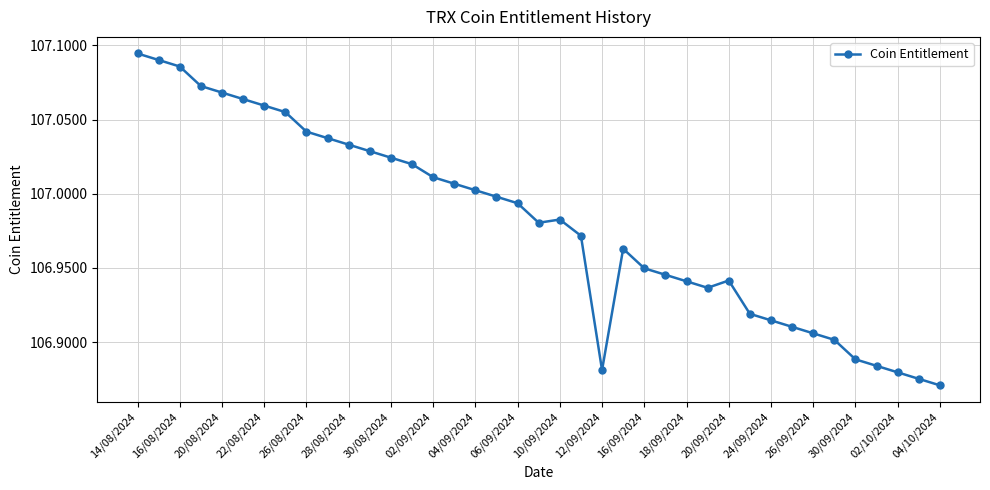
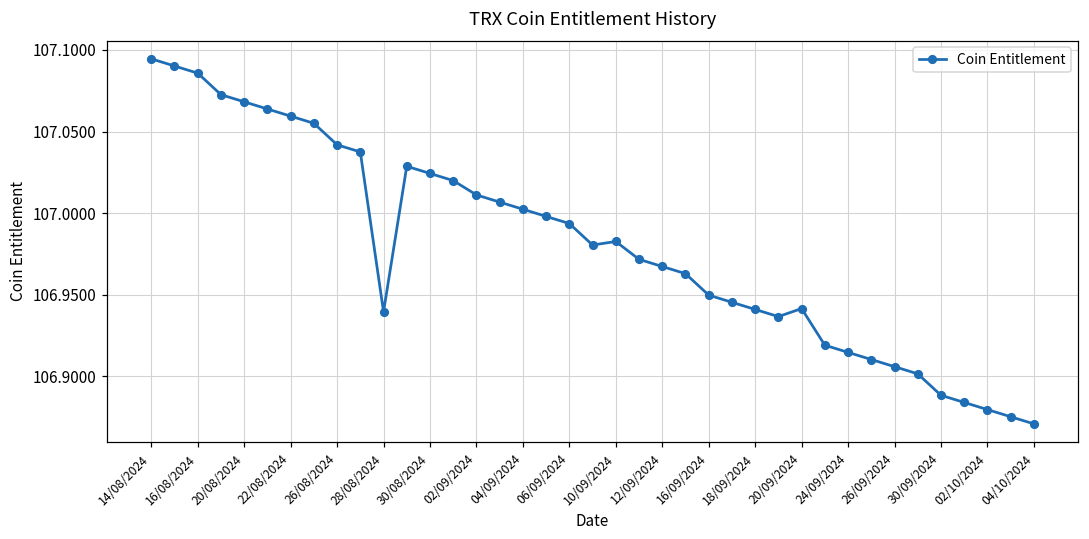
28/08/2024: 107.033 -> 106.940
12/09/2024: 106.881 -> 106.967
